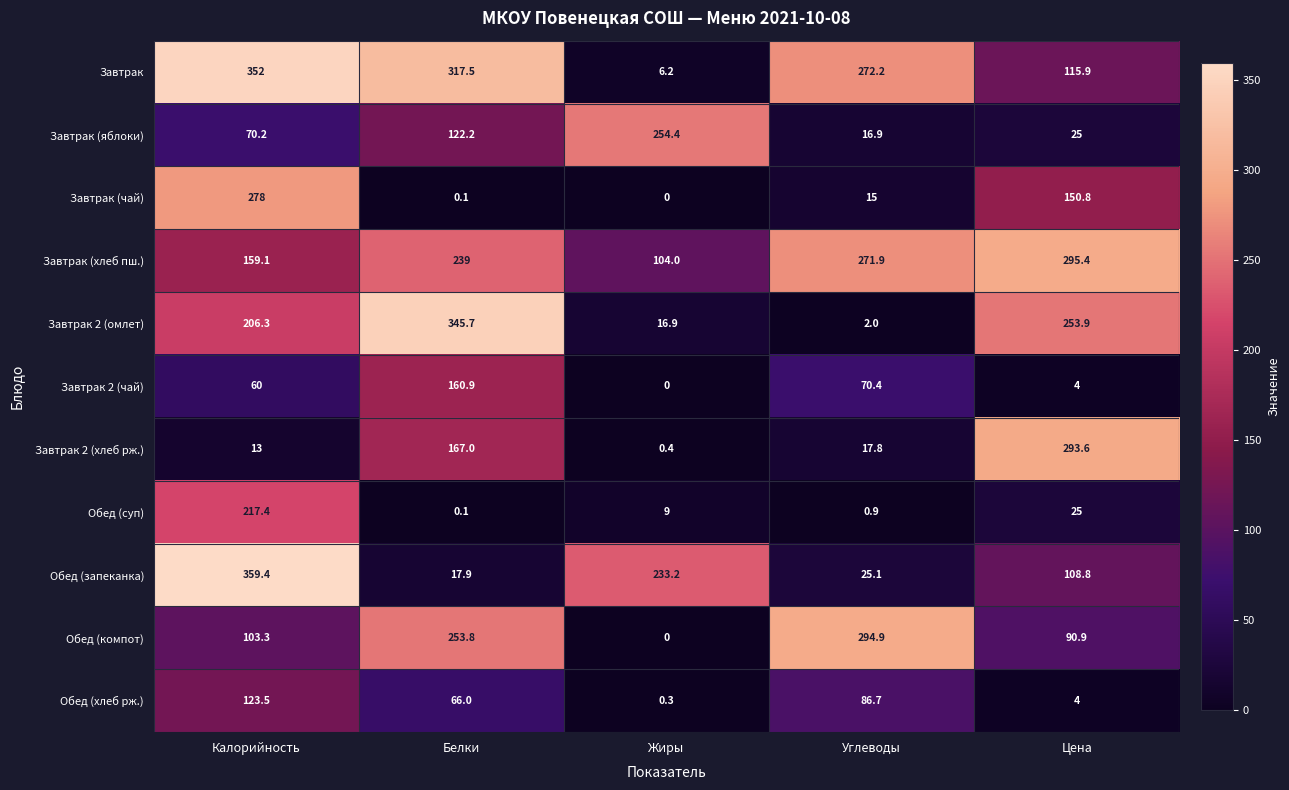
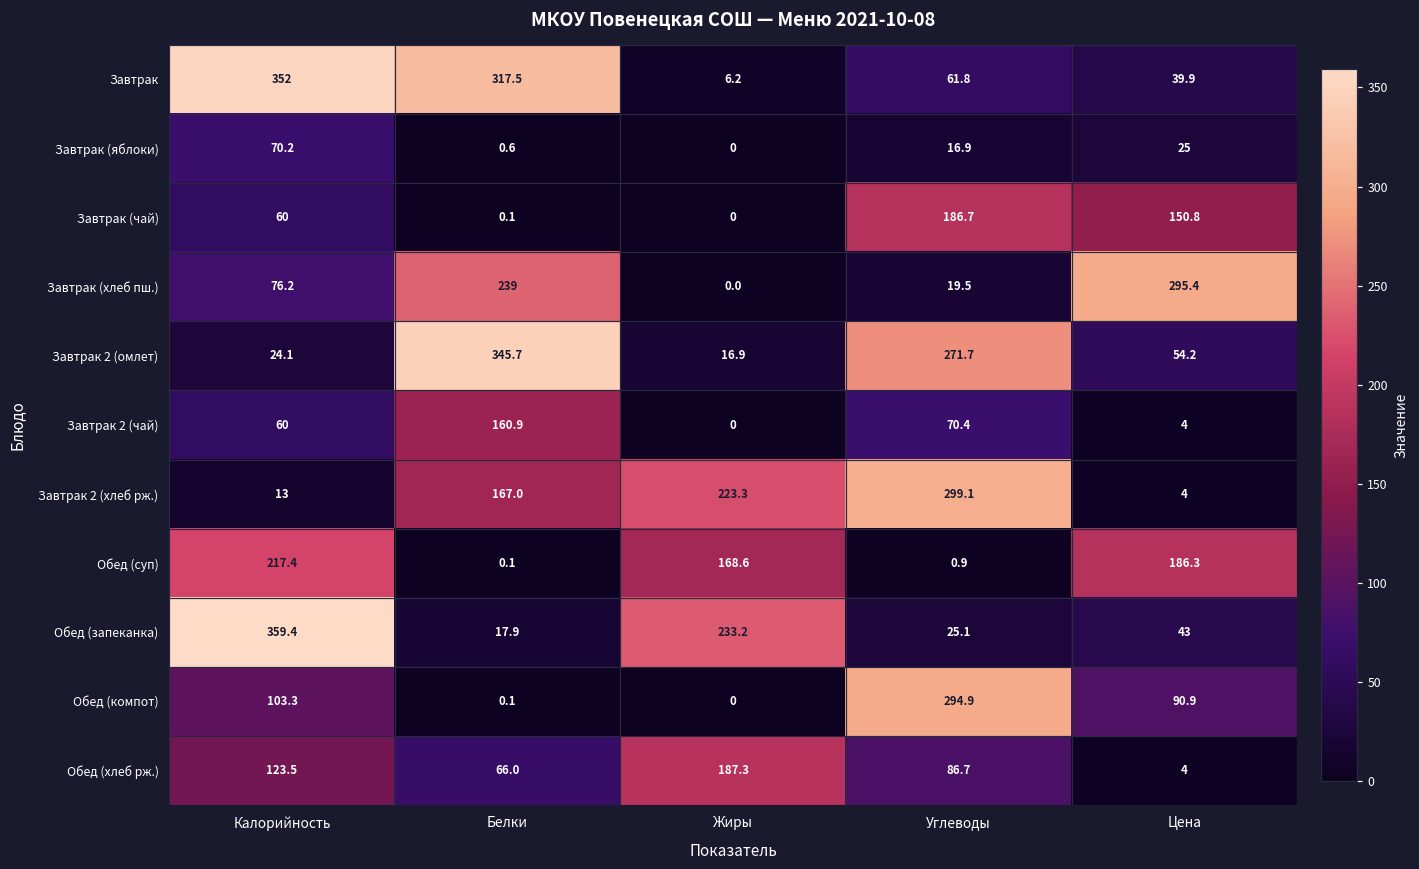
Завтрак, Углеводы: 272.2 -> 61.8
Завтрак, Цена: 115.9 -> 39.9
Завтрак (яблоки), Белки: 122.2 -> 0.6
Завтрак (яблоки), Жиры: 254.4 -> 0
Завтрак (чай), Калорийность: 278 -> 60
Завтрак (чай), Углеводы: 15 -> 186.7
Завтрак (хлеб пш.), Калорийность: 159.1 -> 76.2
Завтрак (хлеб пш.), Жиры: 104.0 -> 0.0
Завтрак (хлеб пш.), Углеводы: 271.9 -> 19.5
Завтрак 2 (омлет), Калорийность: 206.3 -> 24.1
Завтрак 2 (омлет), Углеводы: 2.0 -> 271.7
Завтрак 2 (омлет), Цена: 253.9 -> 54.2
Завтрак 2 (хлеб рж.), Жиры: 0.4 -> 223.3
Завтрак 2 (хлеб рж.), Углеводы: 17.8 -> 299.1
Завтрак 2 (хлеб рж.), Цена: 293.6 -> 4
Обед (суп), Жиры: 9 -> 168.6
Обед (суп), Цена: 25 -> 186.3
Обед (запеканка), Цена: 108.8 -> 43
Обед (компот), Белки: 253.8 -> 0.1
Обед (хлеб рж.), Жиры: 0.3 -> 187.3
